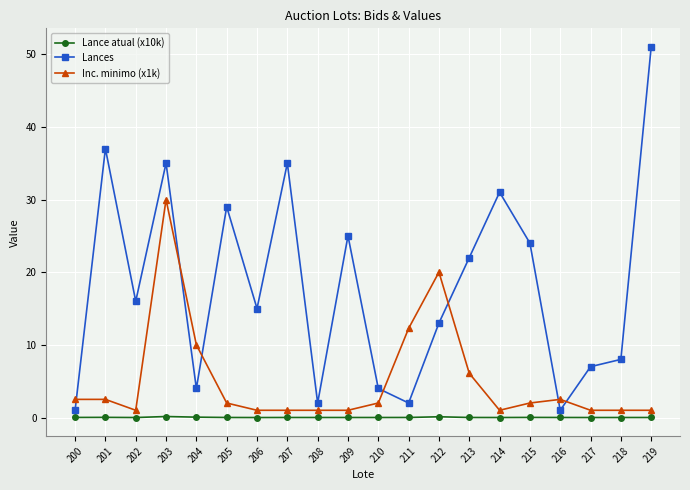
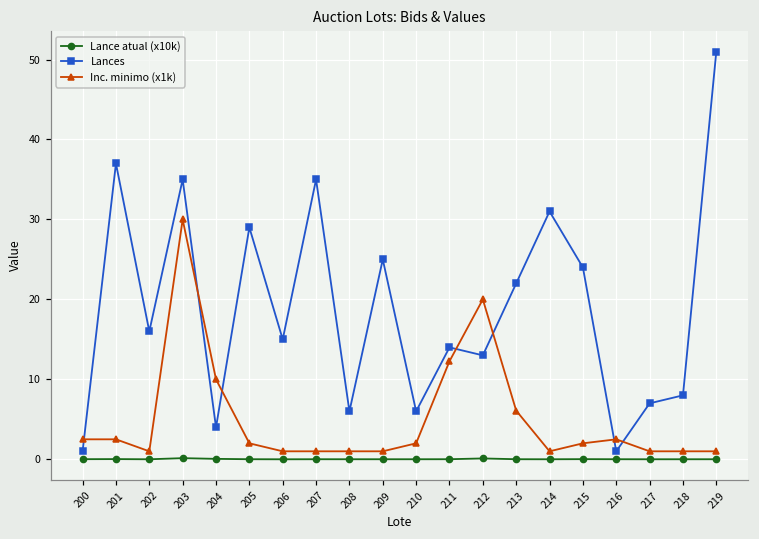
Lances, 208: 2 -> 6
Lances, 210: 4 -> 6
Lances, 211: 2 -> 14
